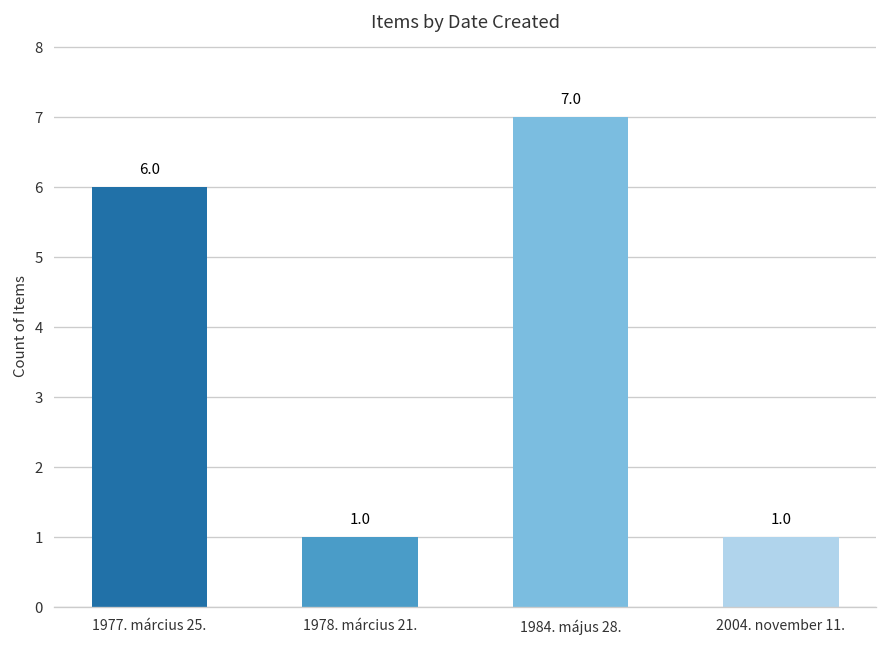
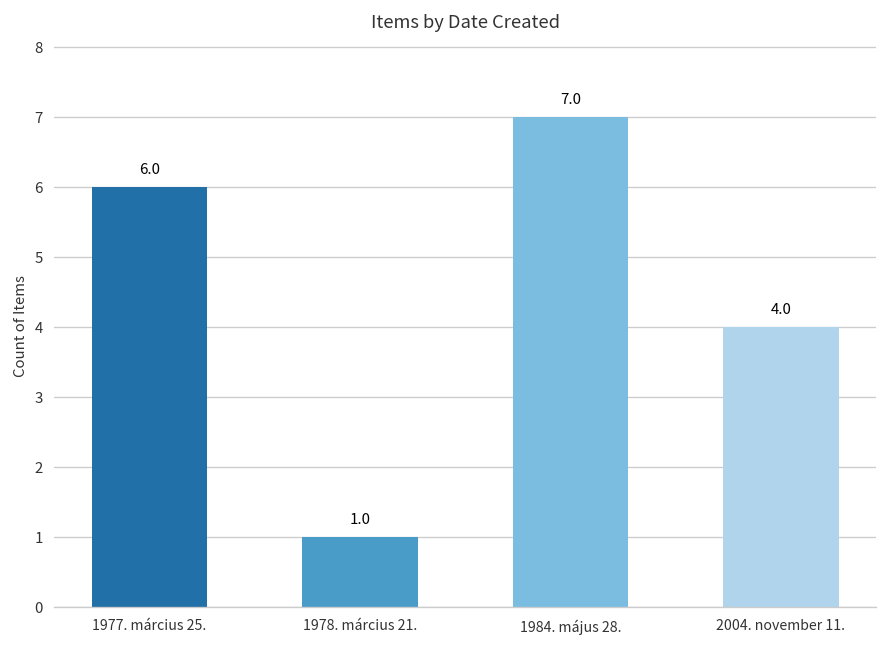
2004. november 11.: 1.0 -> 4.0
